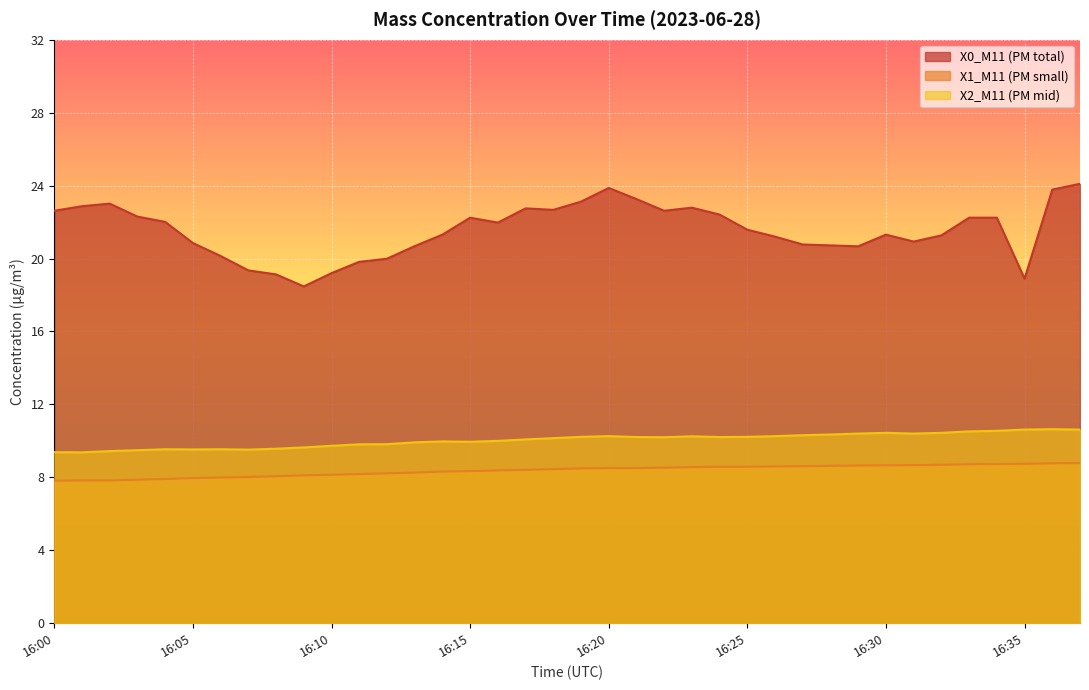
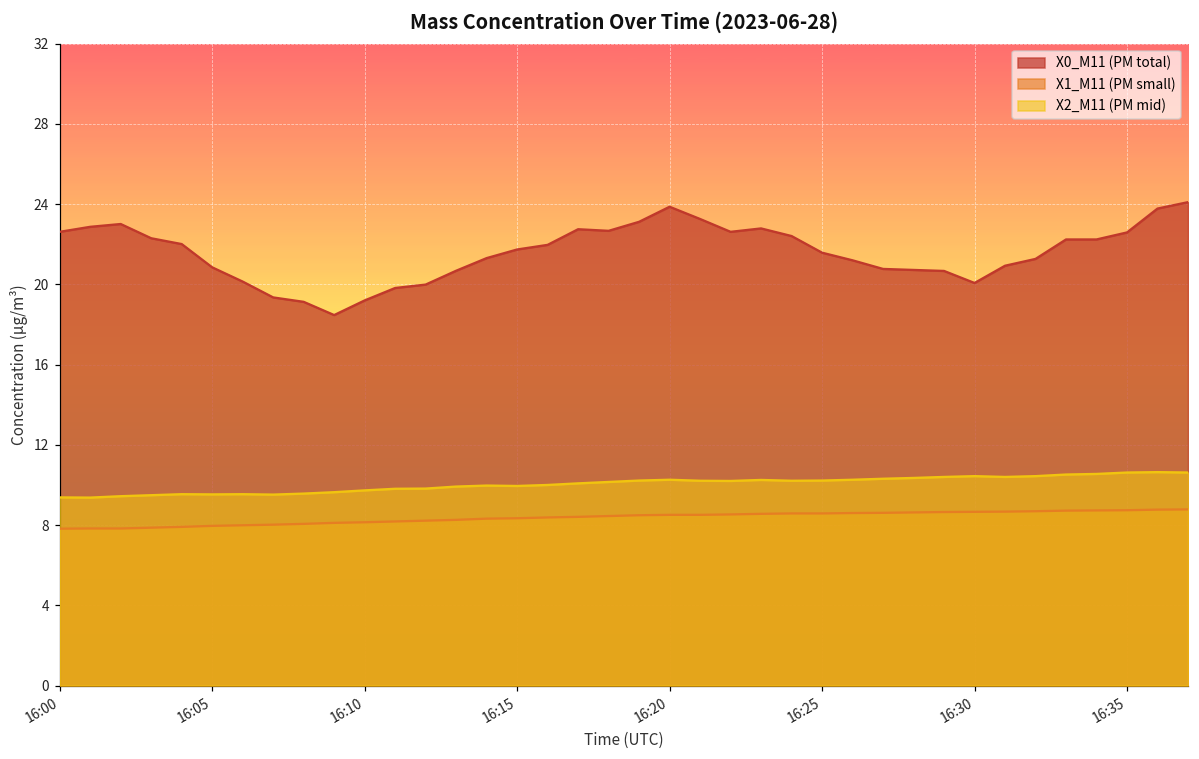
X0_M11 (PM total), 16:15: 22.2 -> 21.7
X0_M11 (PM total), 16:30: 21.3 -> 20.1
X0_M11 (PM total), 16:35: 18.9 -> 22.6
